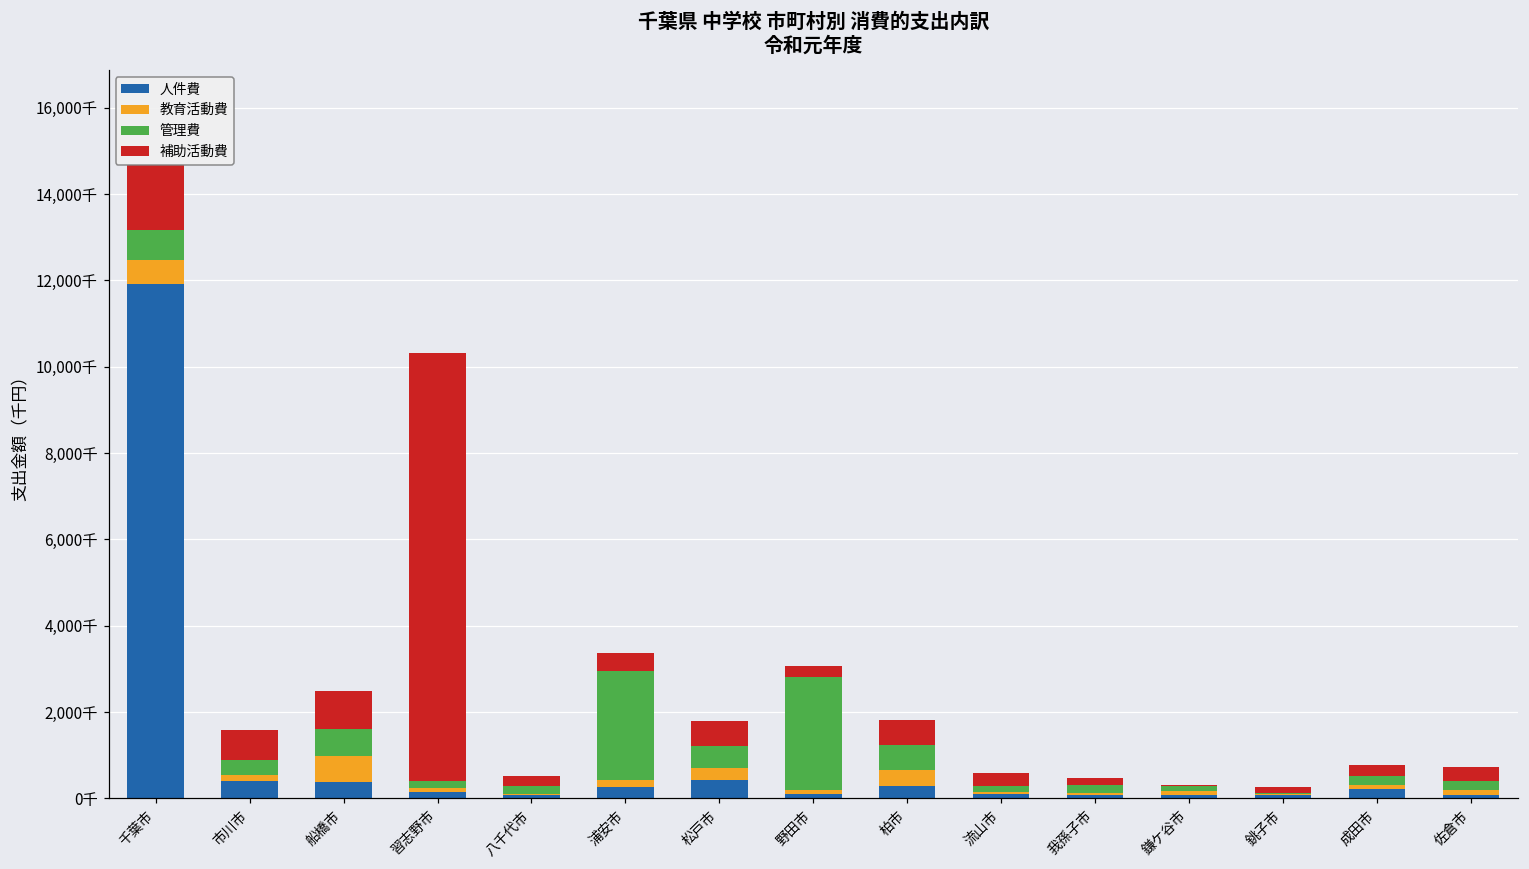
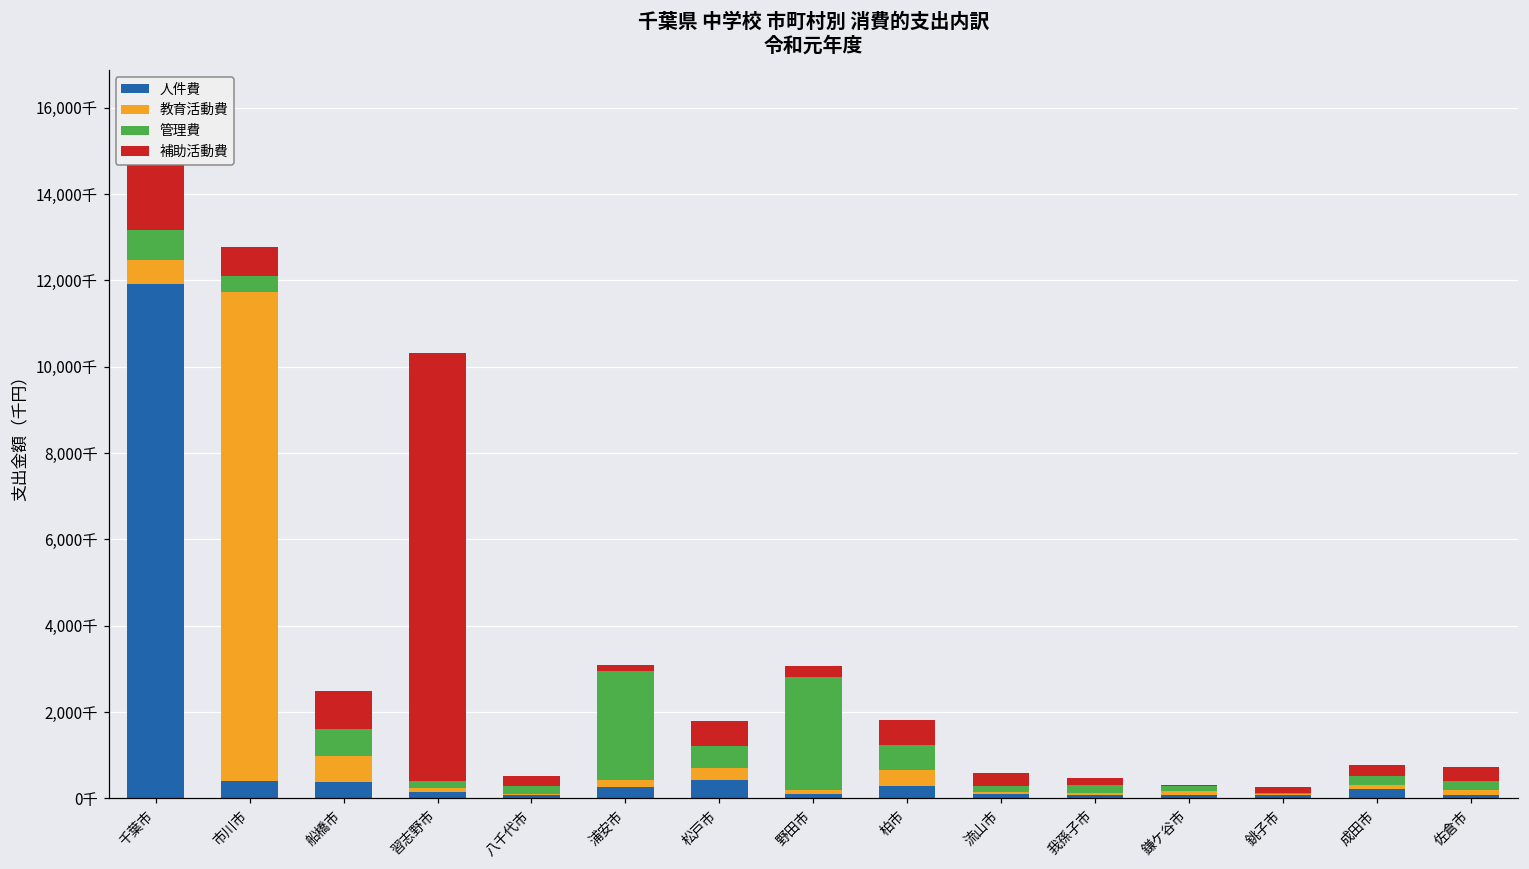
教育活動費, 市川市: 100千 -> 11,300千
補助活動費, 浦安市: 400千 -> 100千
